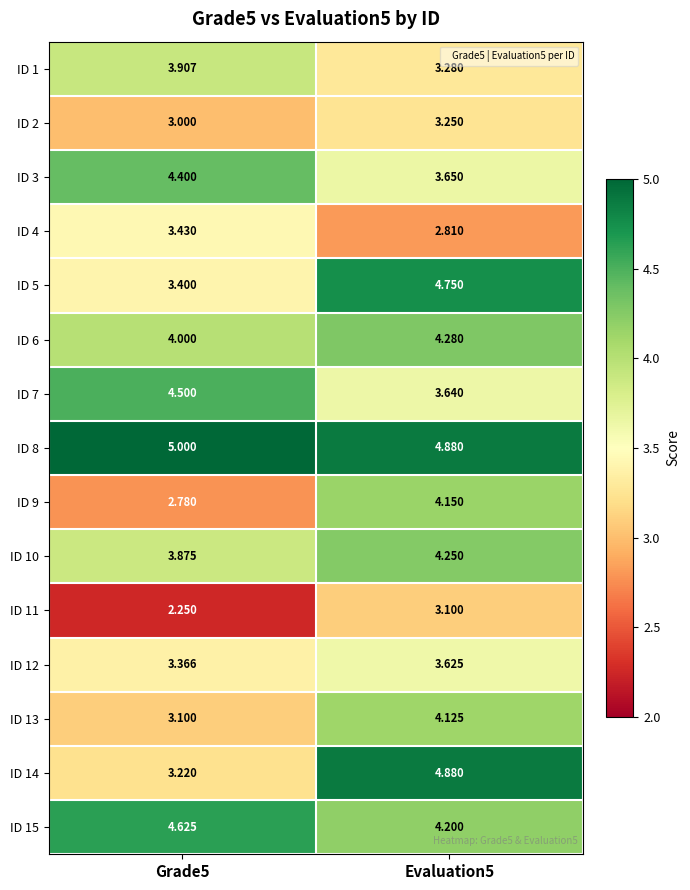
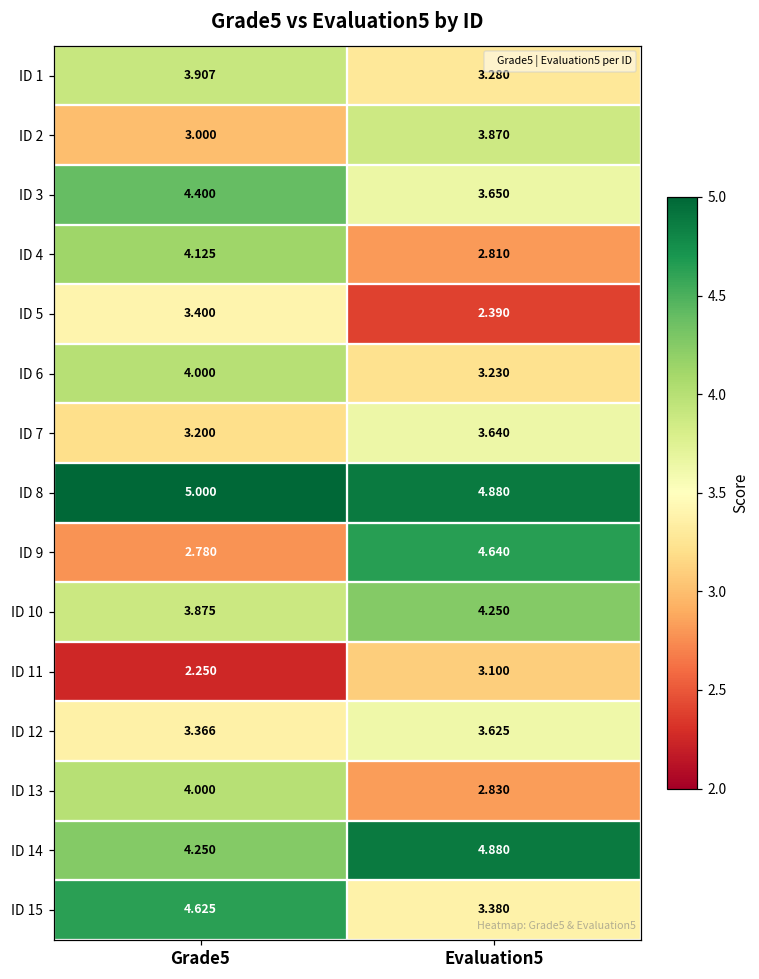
ID 2, Evaluation5: 3.250 -> 3.870
ID 4, Grade5: 3.430 -> 4.125
ID 5, Evaluation5: 4.750 -> 2.390
ID 6, Evaluation5: 4.280 -> 3.230
ID 7, Grade5: 4.500 -> 3.200
ID 9, Evaluation5: 4.150 -> 4.640
ID 13, Grade5: 3.100 -> 4.000
ID 13, Evaluation5: 4.125 -> 2.830
ID 14, Grade5: 3.220 -> 4.250
ID 15, Evaluation5: 4.200 -> 3.380
